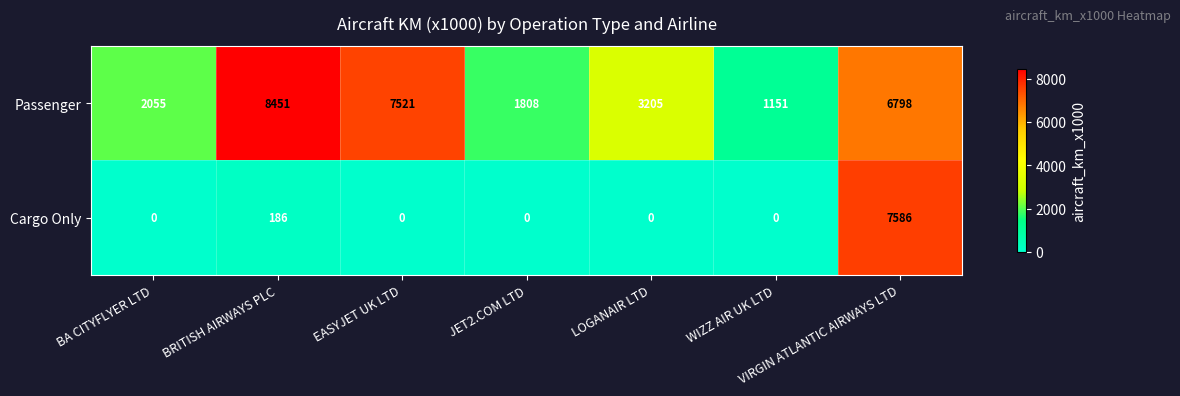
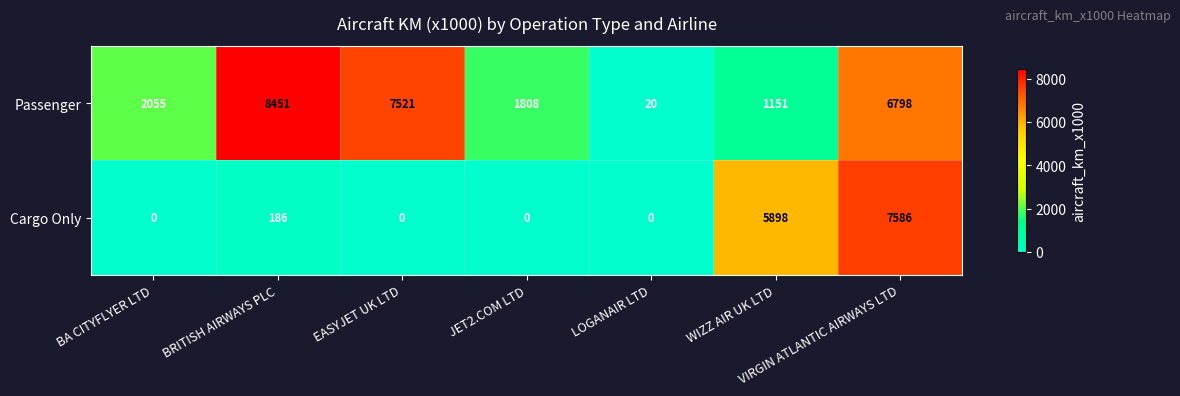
Passenger, LOGANAIR LTD: 3205 -> 20
Cargo Only, WIZZ AIR UK LTD: 0 -> 5898
